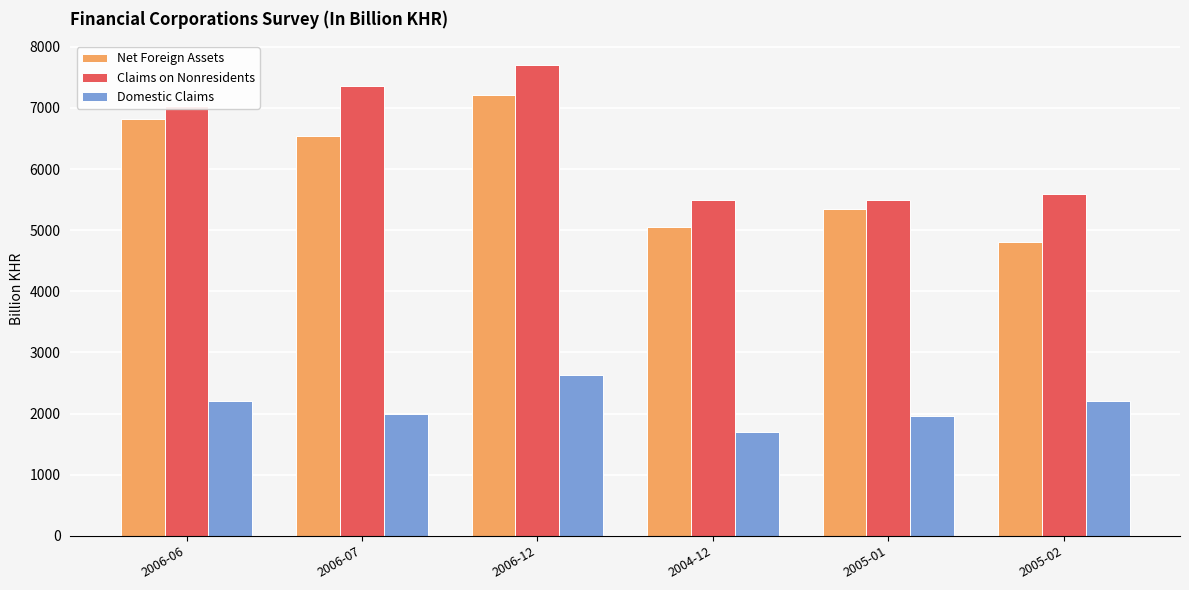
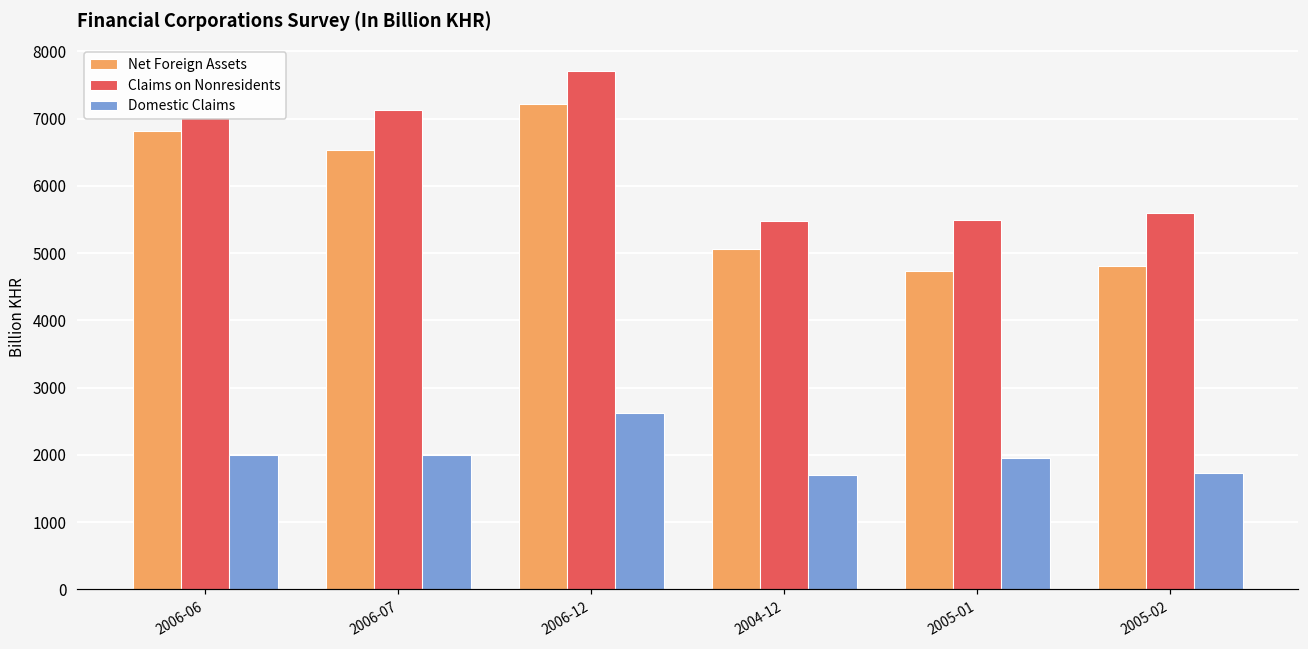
Domestic Claims, 2006-06: 2200 -> 2000
Claims on Nonresidents, 2006-07: 7400 -> 7100
Net Foreign Assets, 2005-01: 5300 -> 4700
Domestic Claims, 2005-02: 2200 -> 1700
